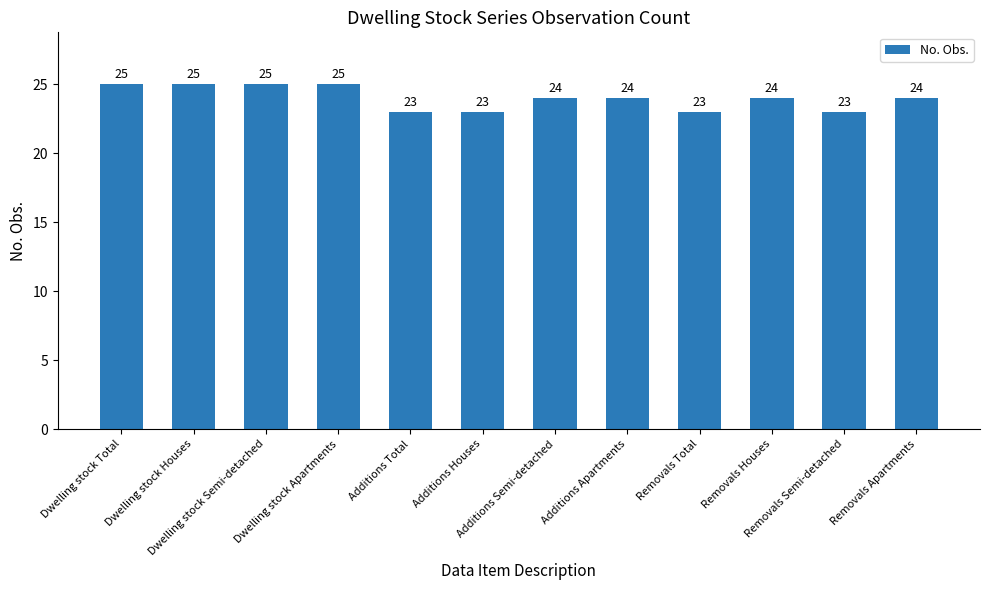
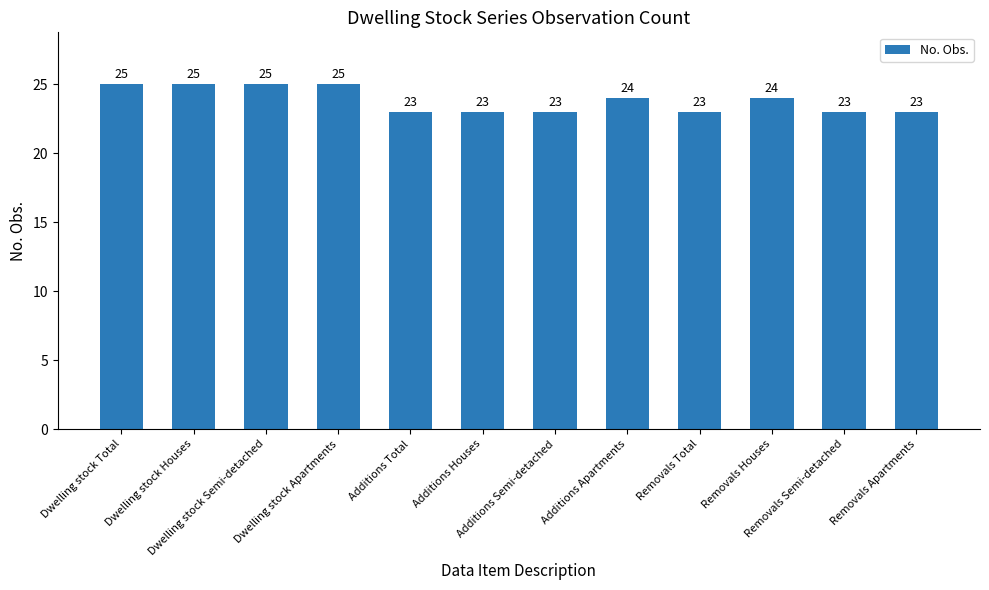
Additions Semi-detached: 24 -> 23
Removals Apartments: 24 -> 23
